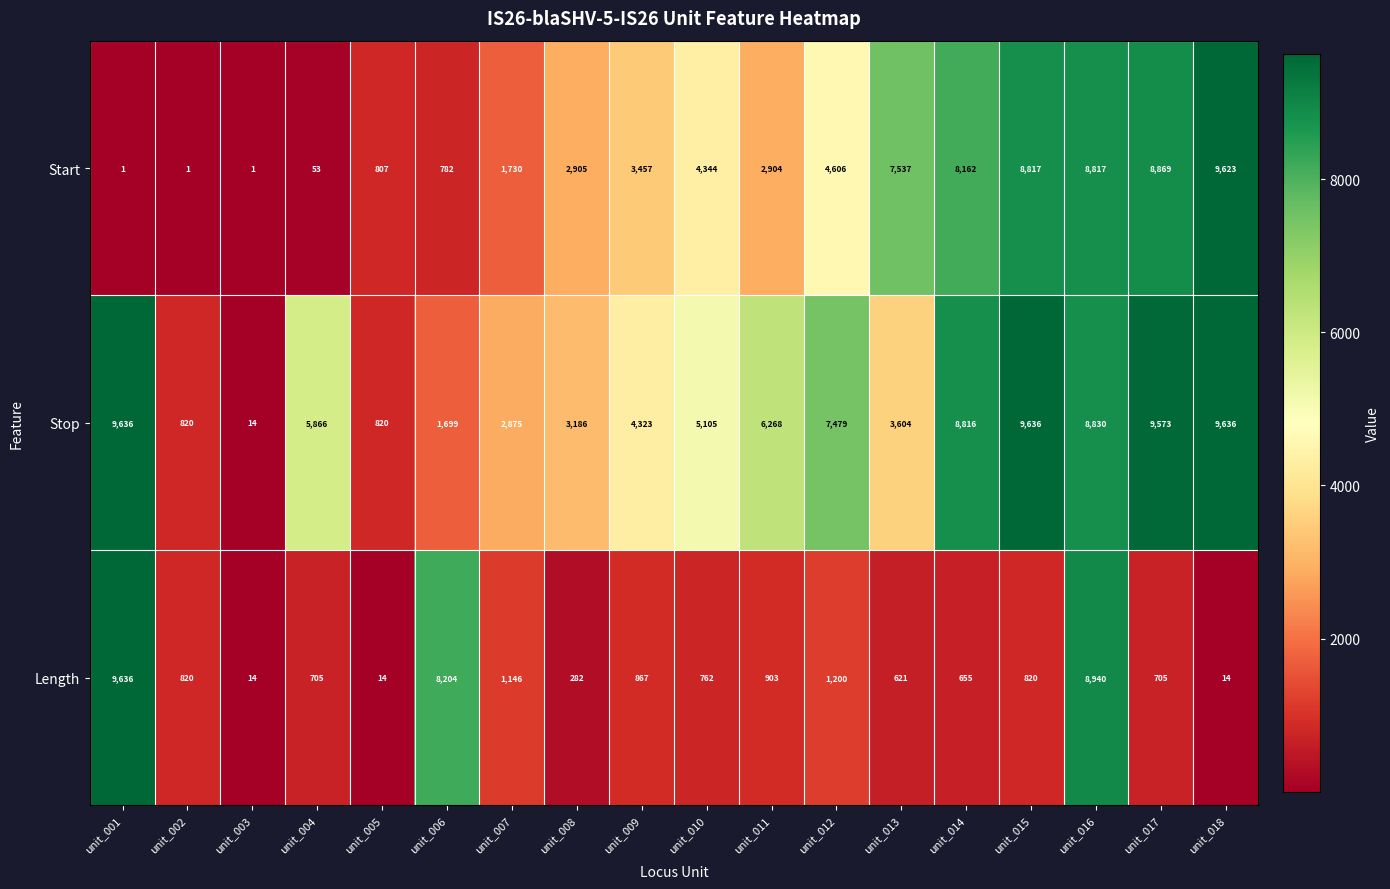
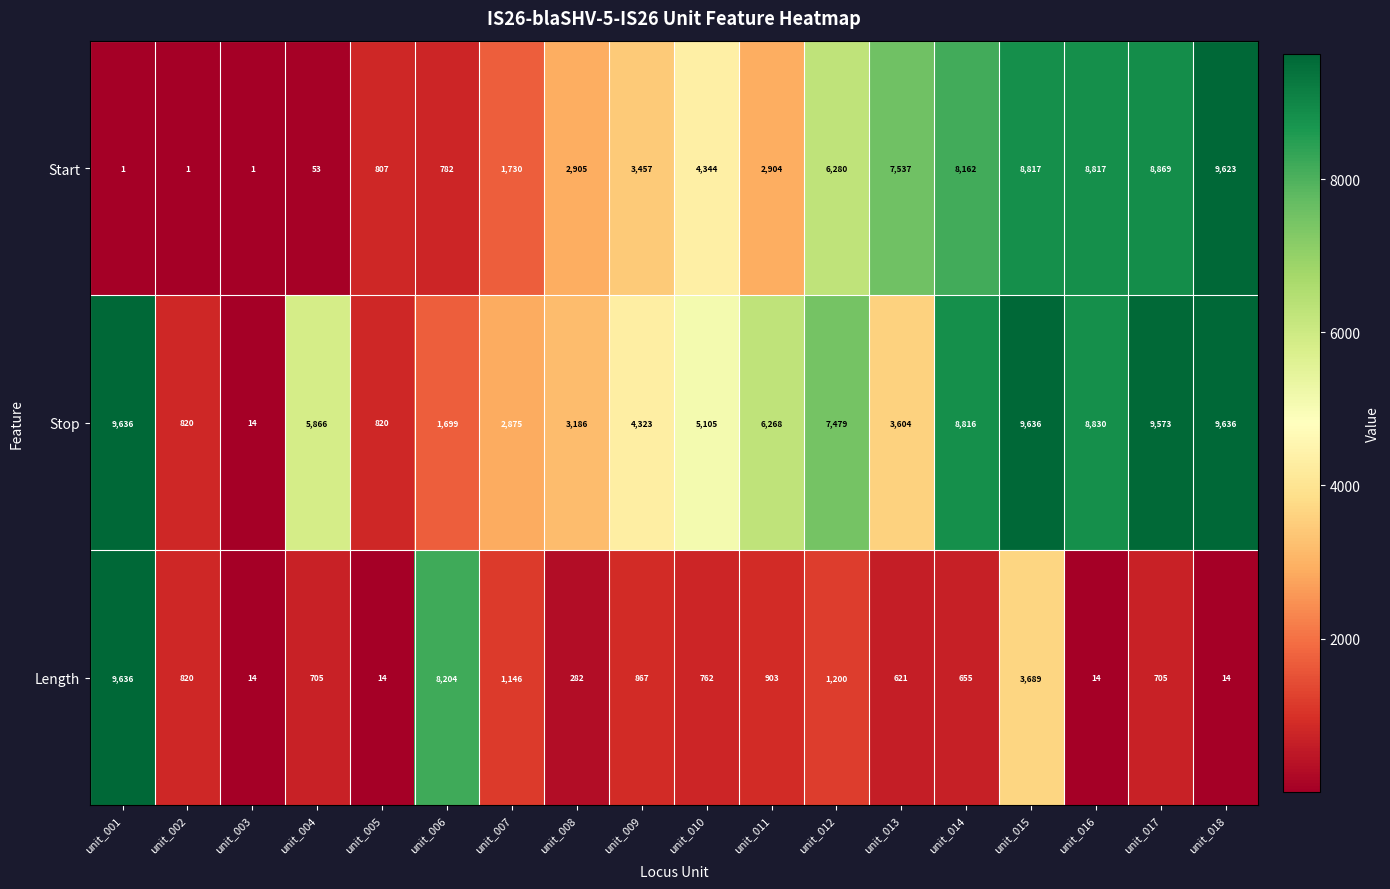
Start, unit_012: 4,606 -> 6,280
Length, unit_015: 820 -> 3,689
Length, unit_016: 8,940 -> 14
